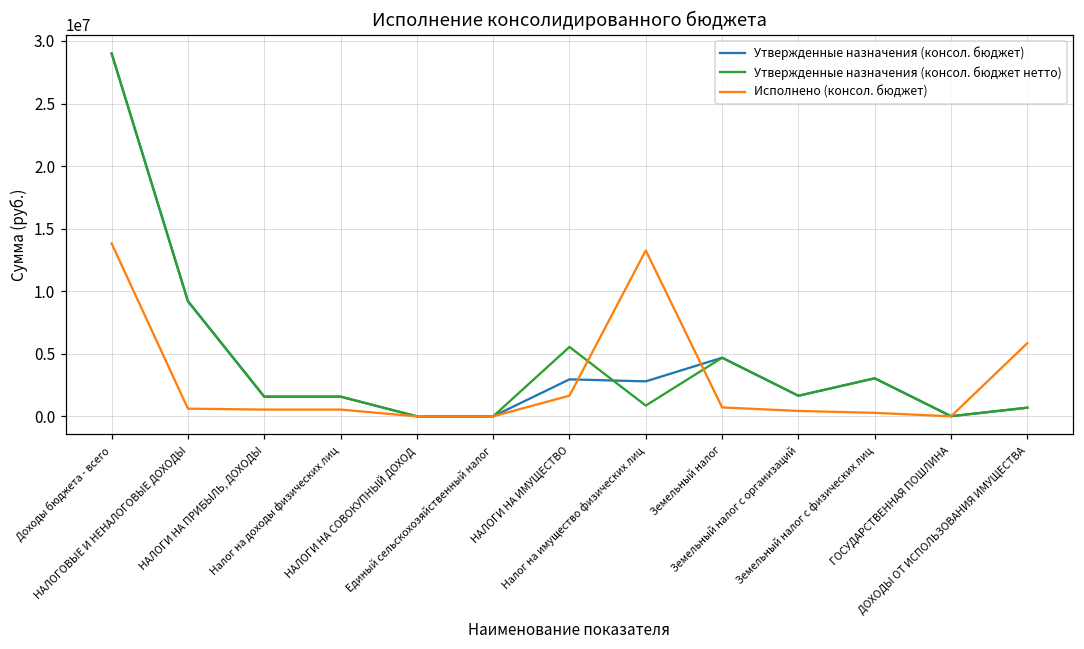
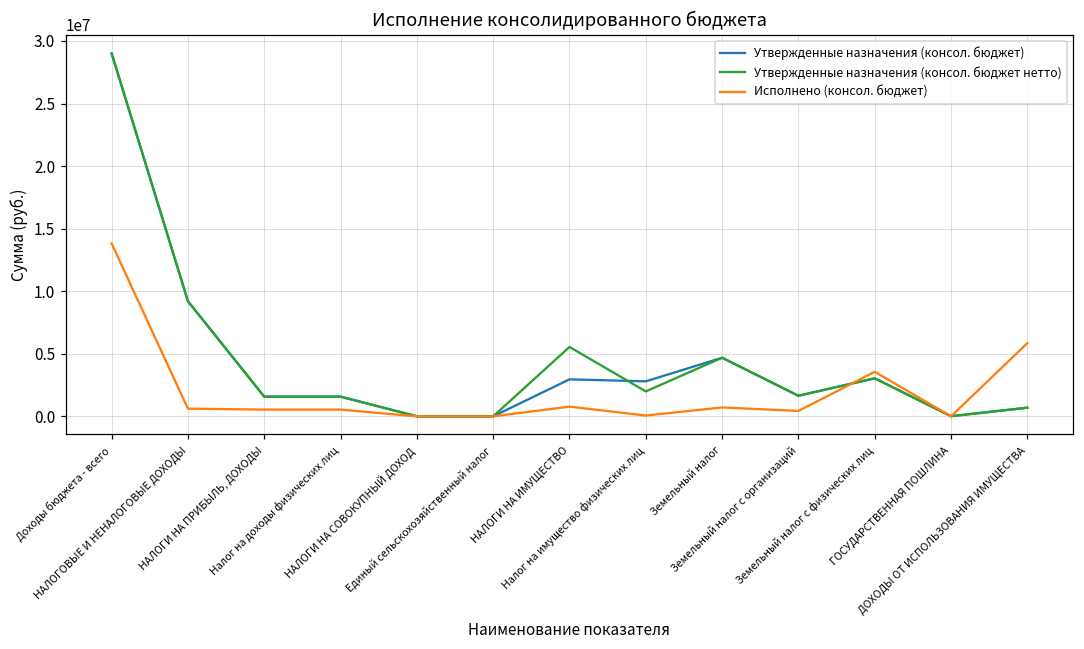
Исполнено (консол. бюджет), НАЛОГИ НА ИМУЩЕСТВО: 1700000 -> 800000
Утвержденные назначения (консол. бюджет нетто), Налог на имущество физических лиц: 900000 -> 2000000
Исполнено (консол. бюджет), Налог на имущество физических лиц: 13300000 -> 100000
Исполнено (консол. бюджет), Земельный налог с физических лиц: 300000 -> 3600000
